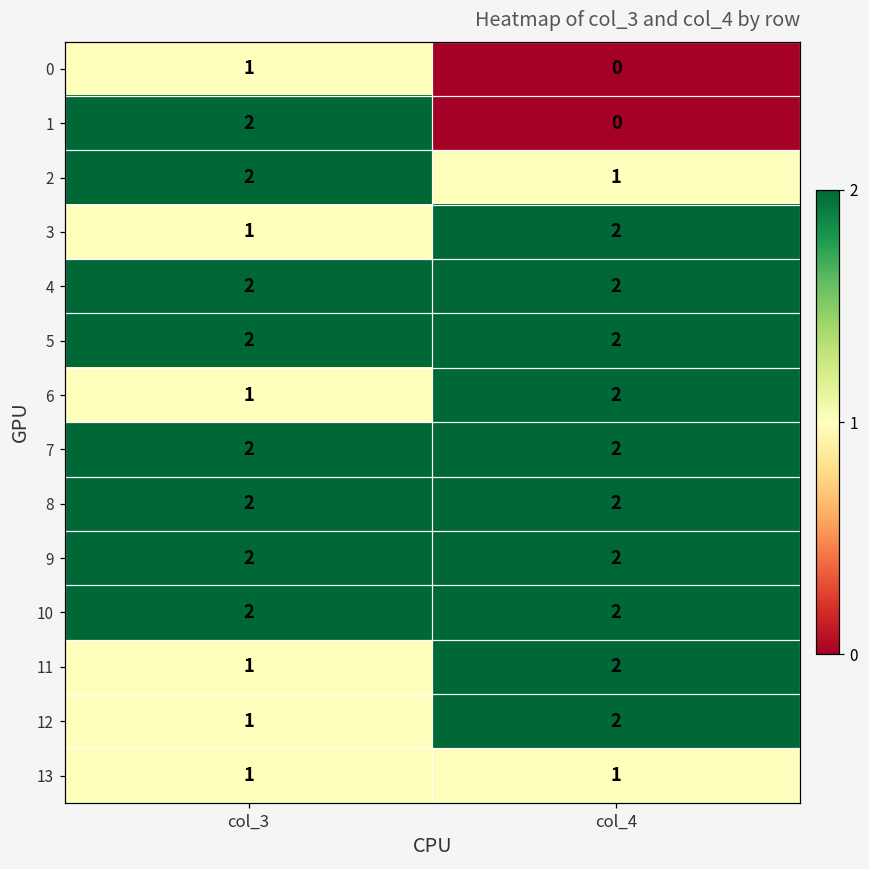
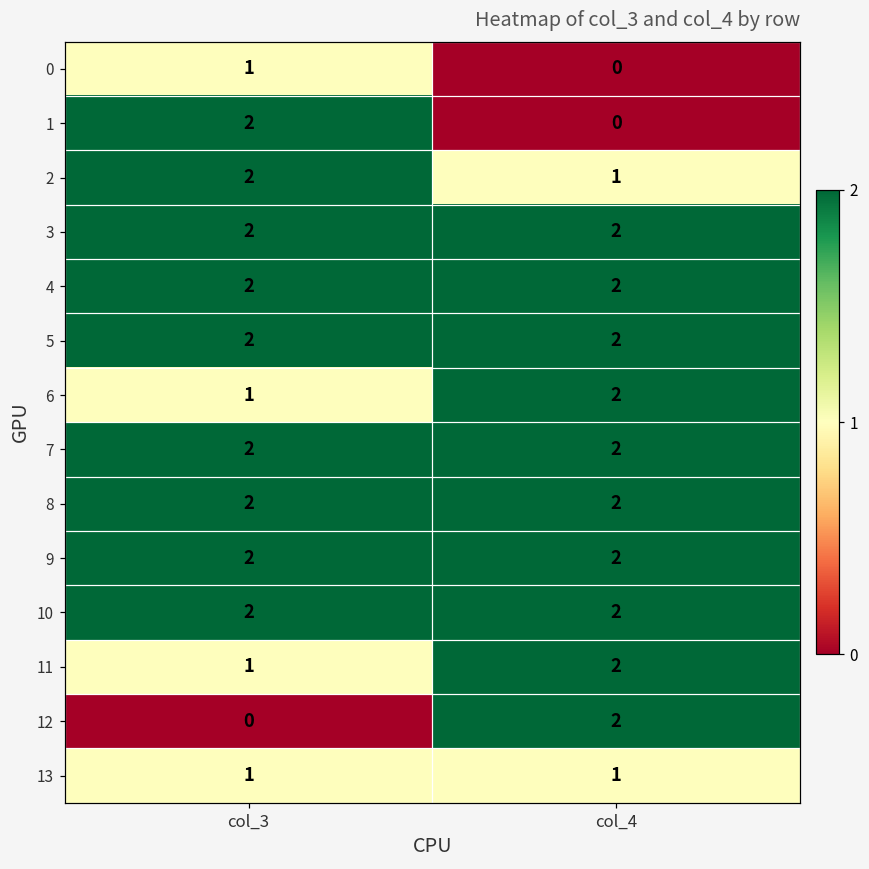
3, col_3: 1 -> 2
12, col_3: 1 -> 0
